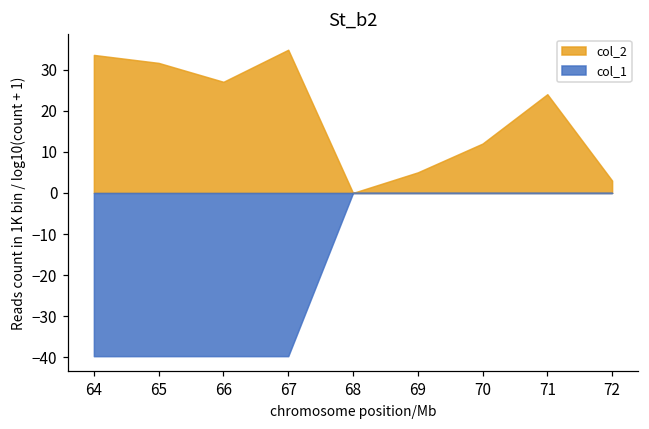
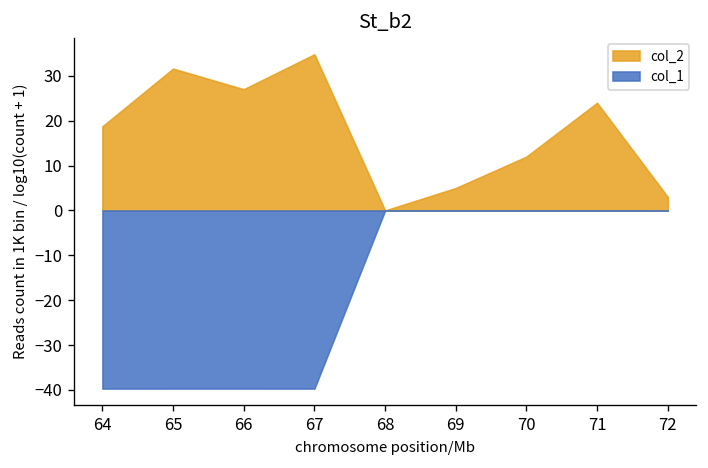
col_2, 64: 34 -> 19
